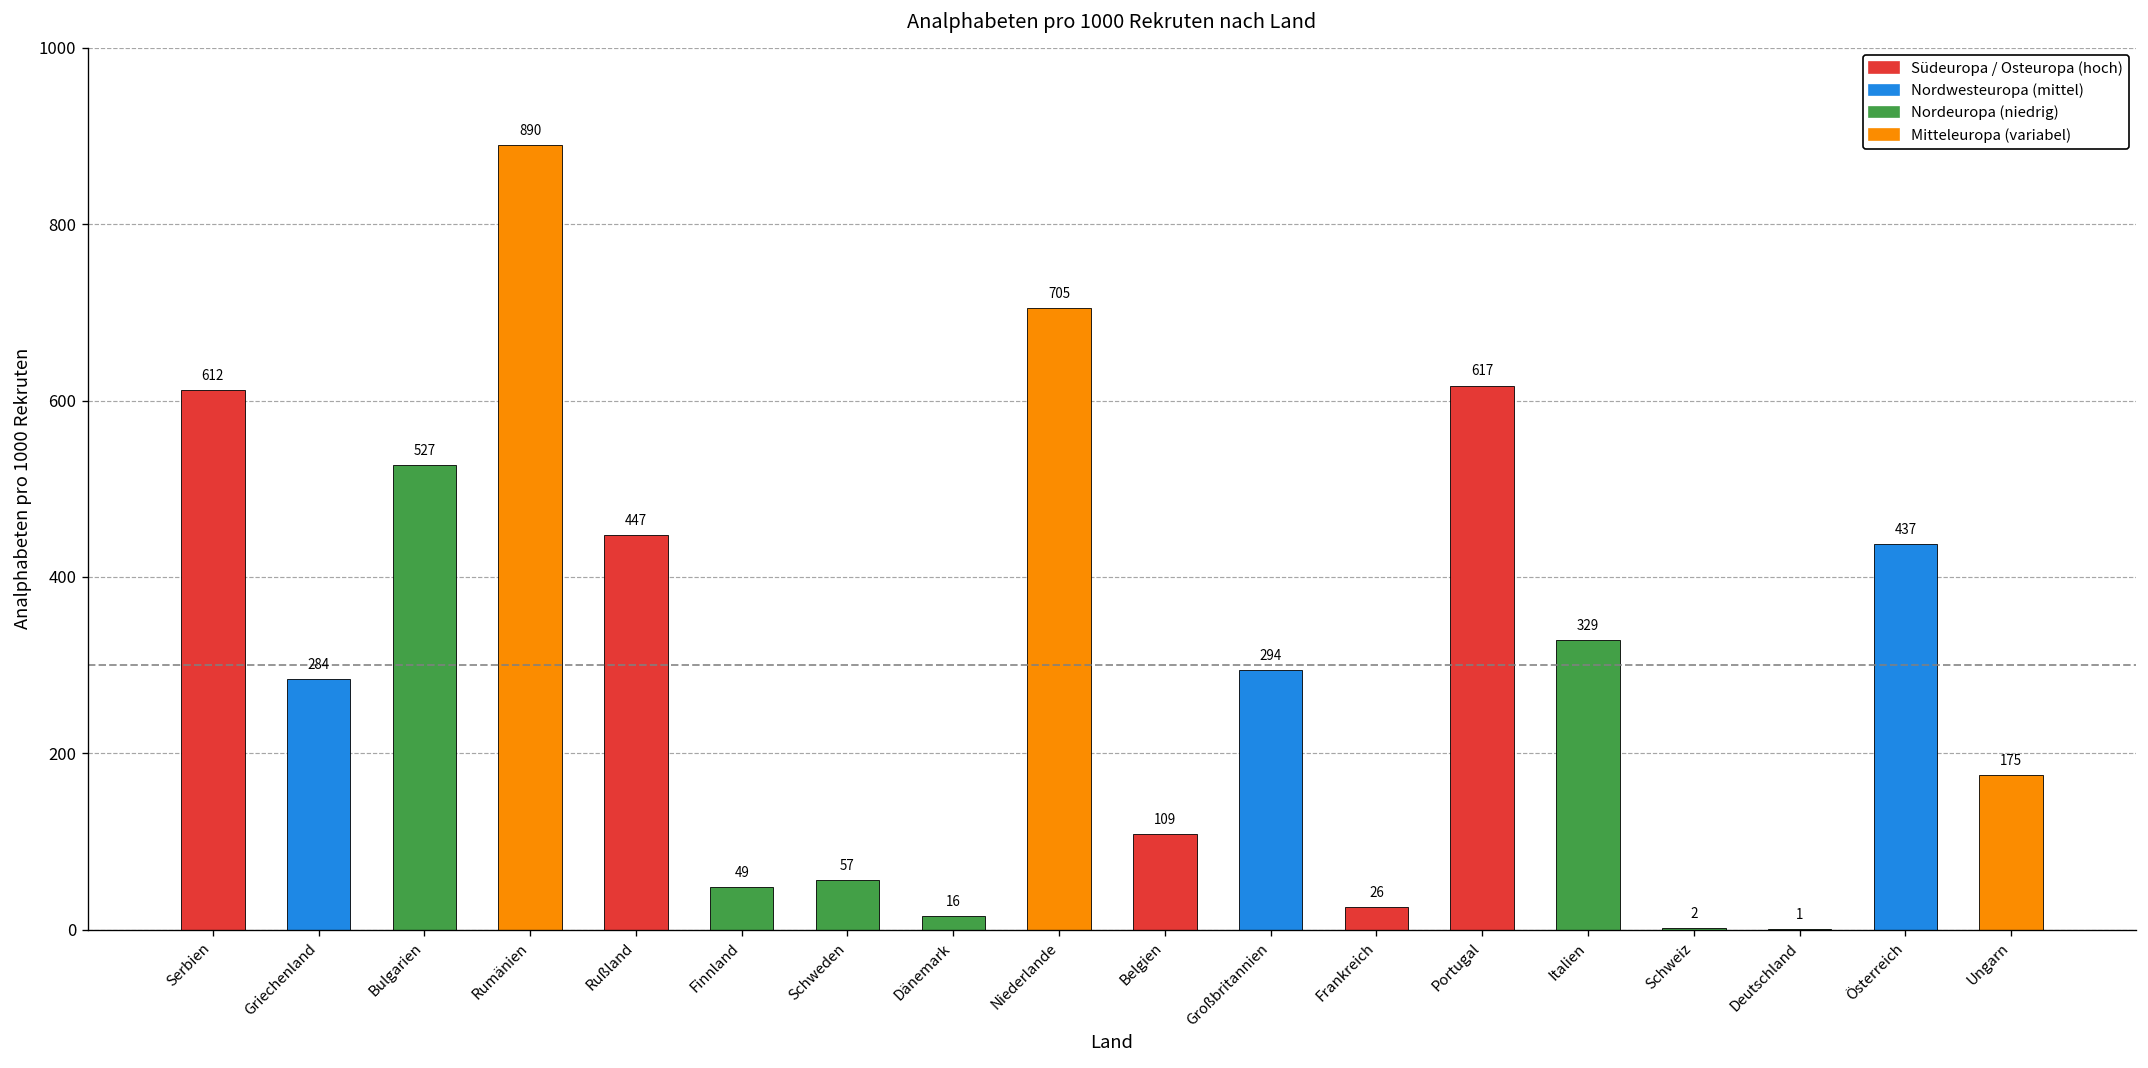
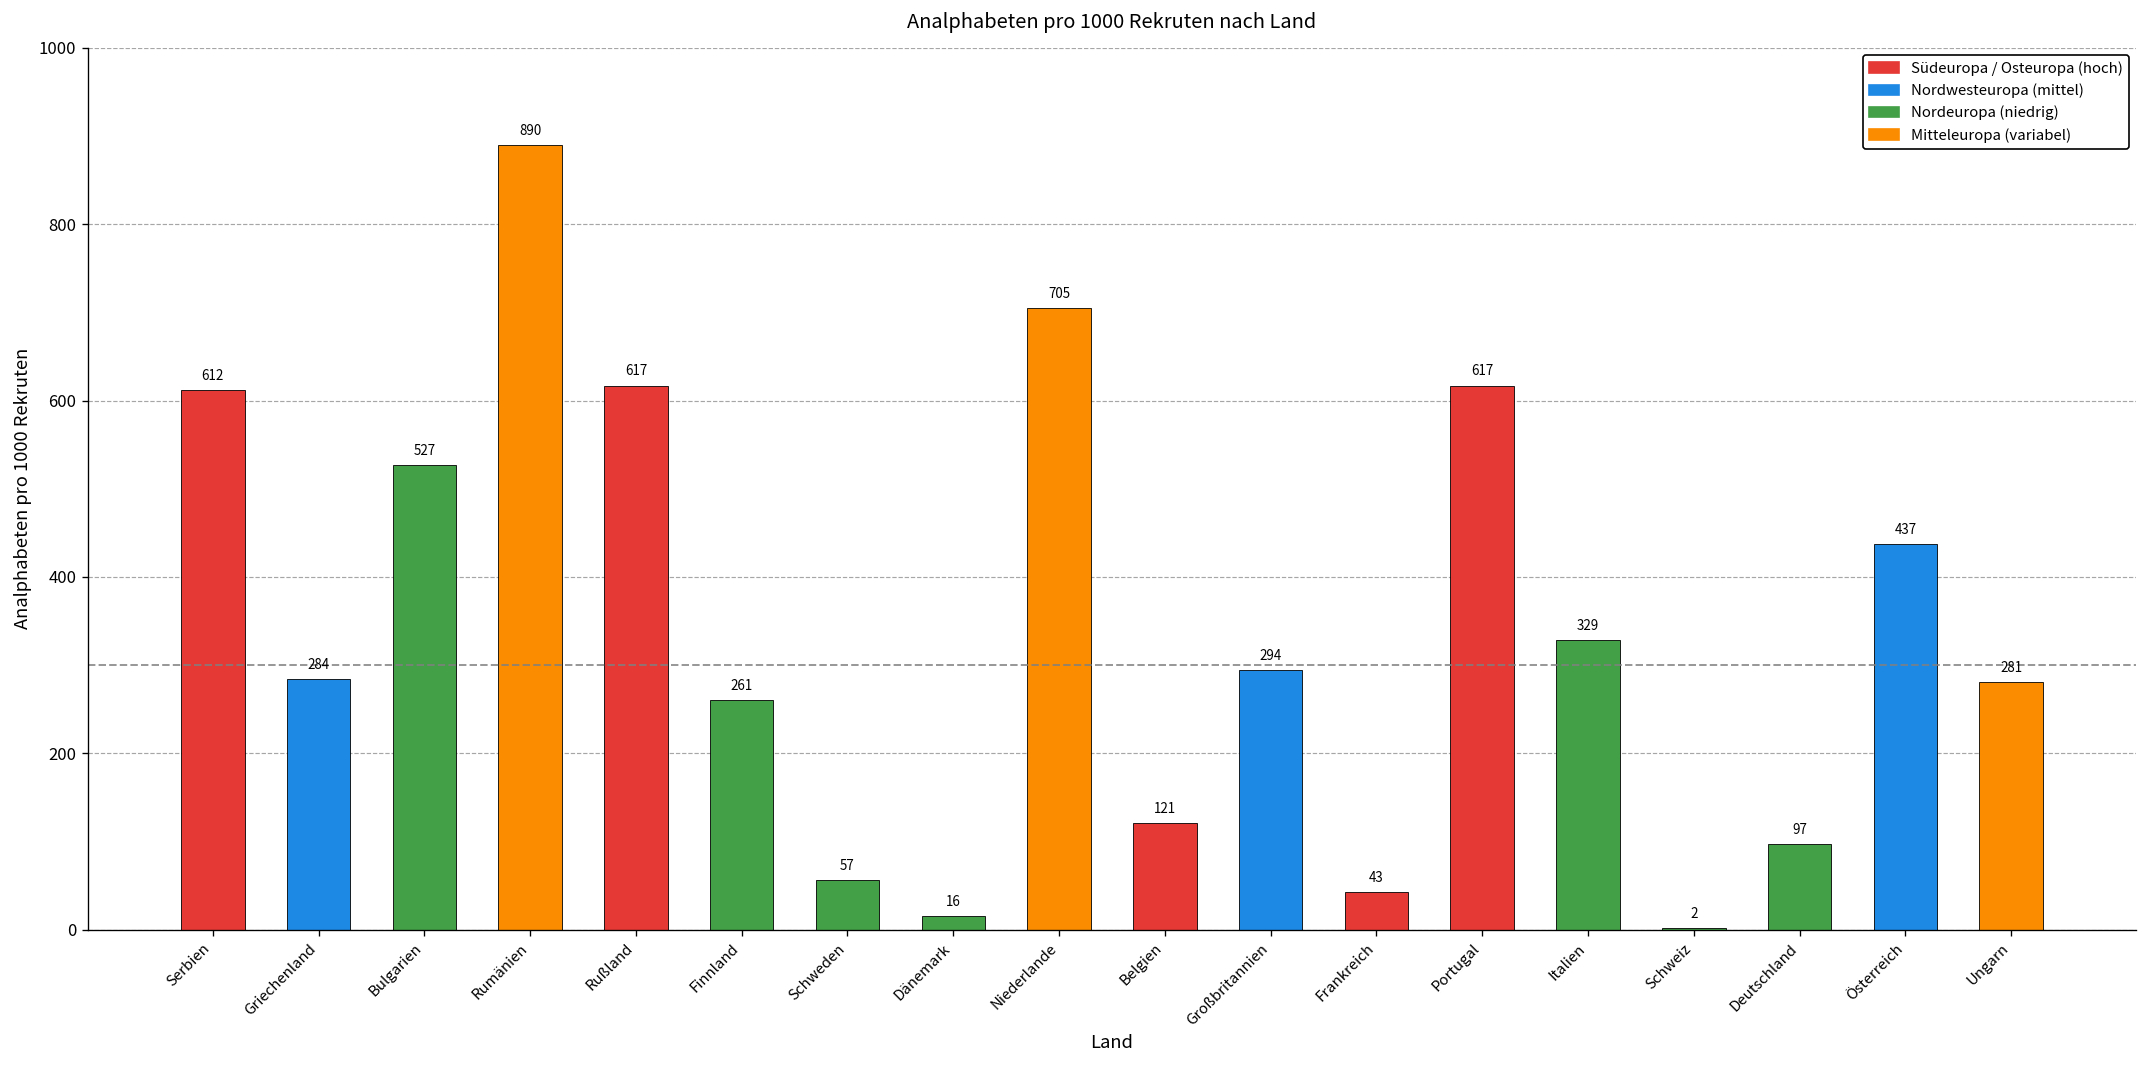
Rußland: 447 -> 617
Finnland: 49 -> 261
Belgien: 109 -> 121
Frankreich: 26 -> 43
Deutschland: 1 -> 97
Ungarn: 175 -> 281
